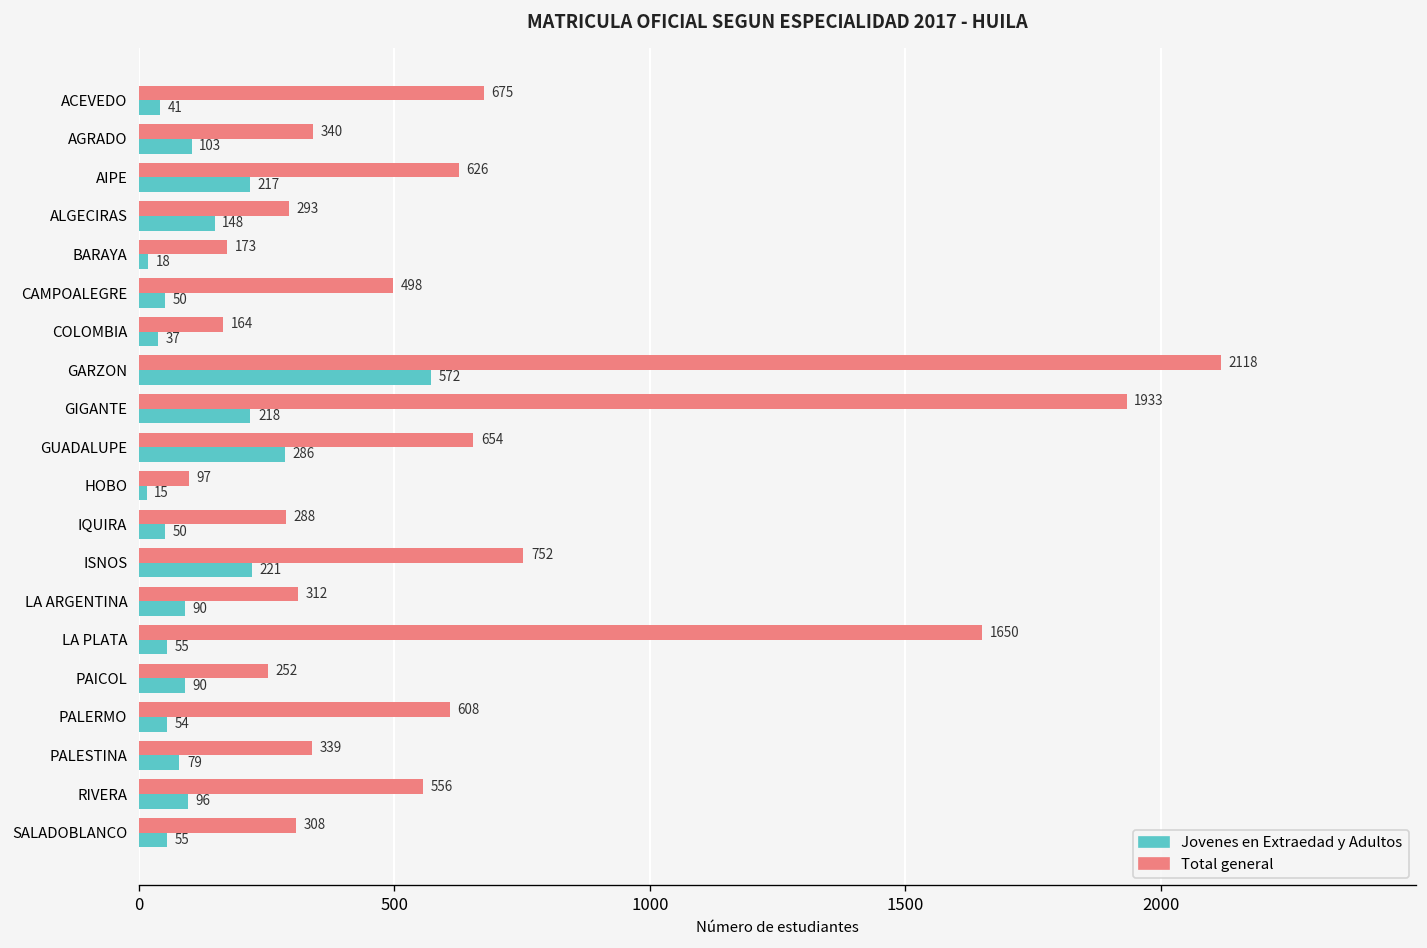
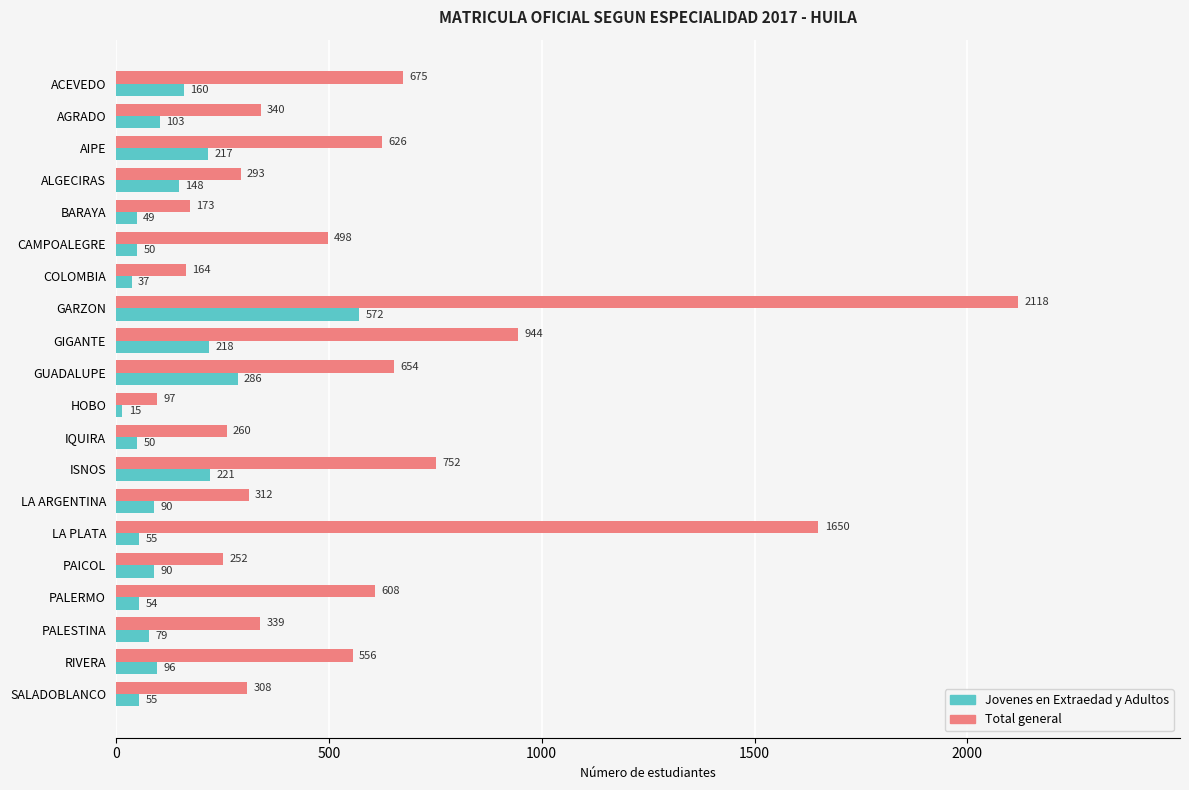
Jovenes en Extraedad y Adultos, ACEVEDO: 41 -> 160
Jovenes en Extraedad y Adultos, BARAYA: 18 -> 49
Total general, GIGANTE: 1933 -> 944
Total general, IQUIRA: 288 -> 260
